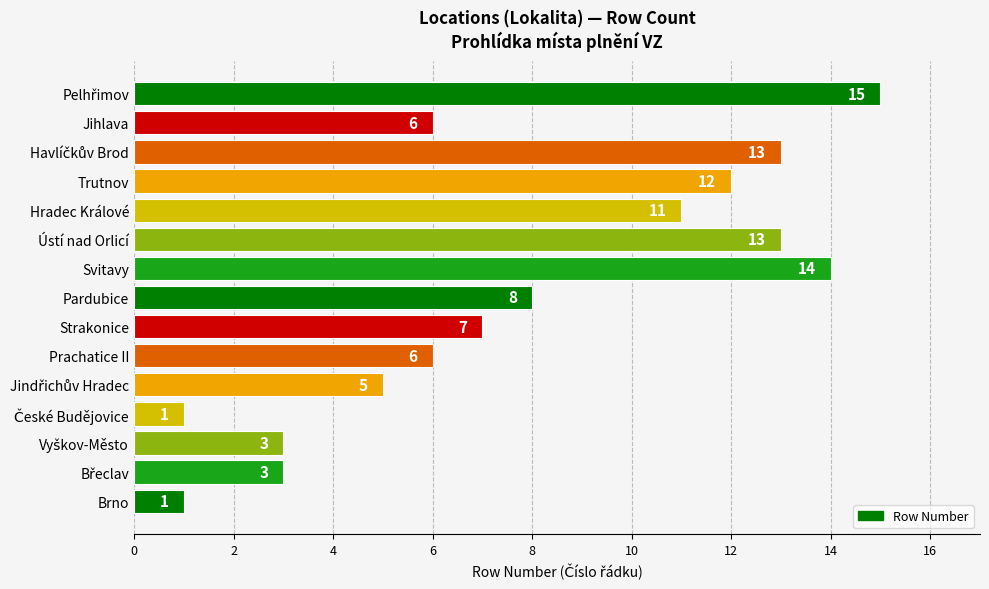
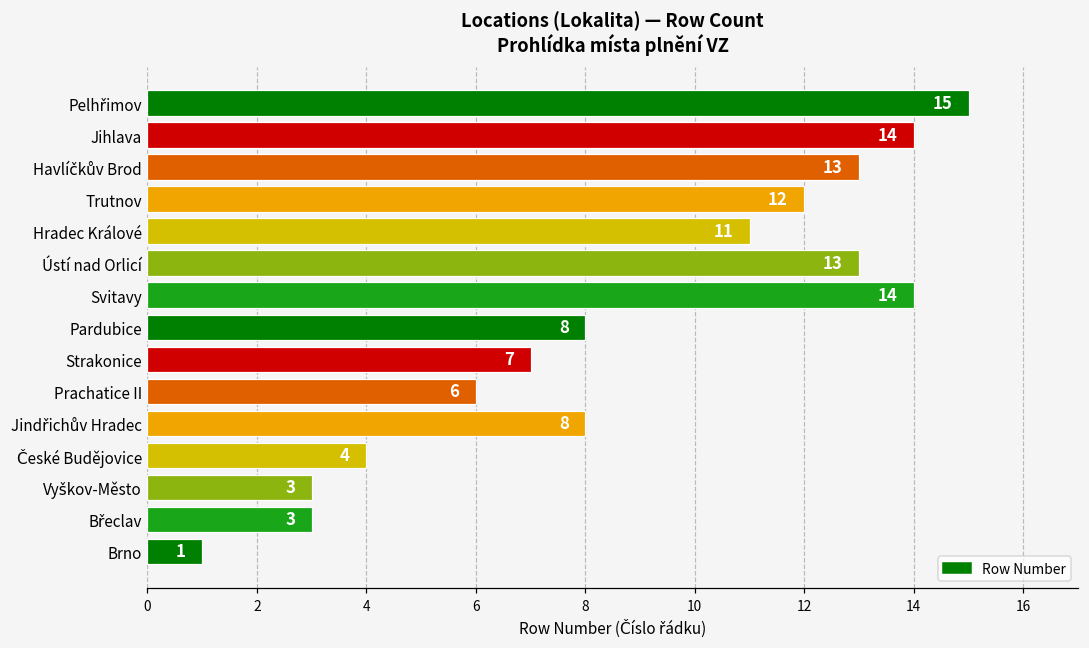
Jihlava: 6 -> 14
Jindřichův Hradec: 5 -> 8
České Budějovice: 1 -> 4
